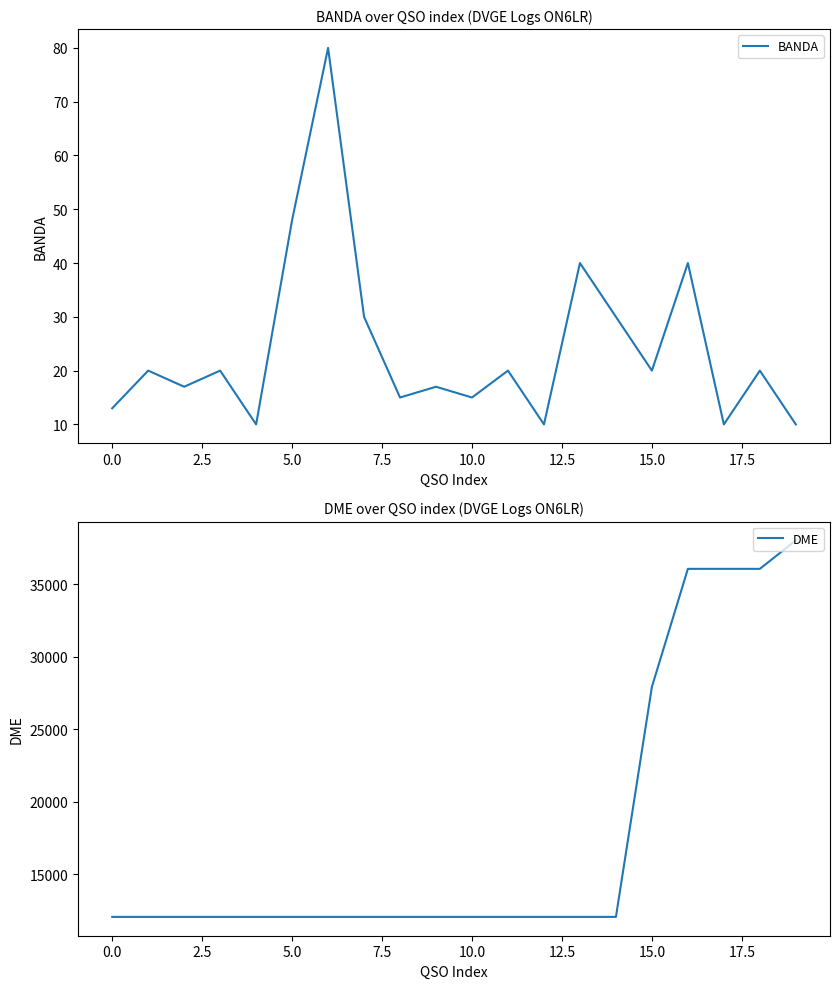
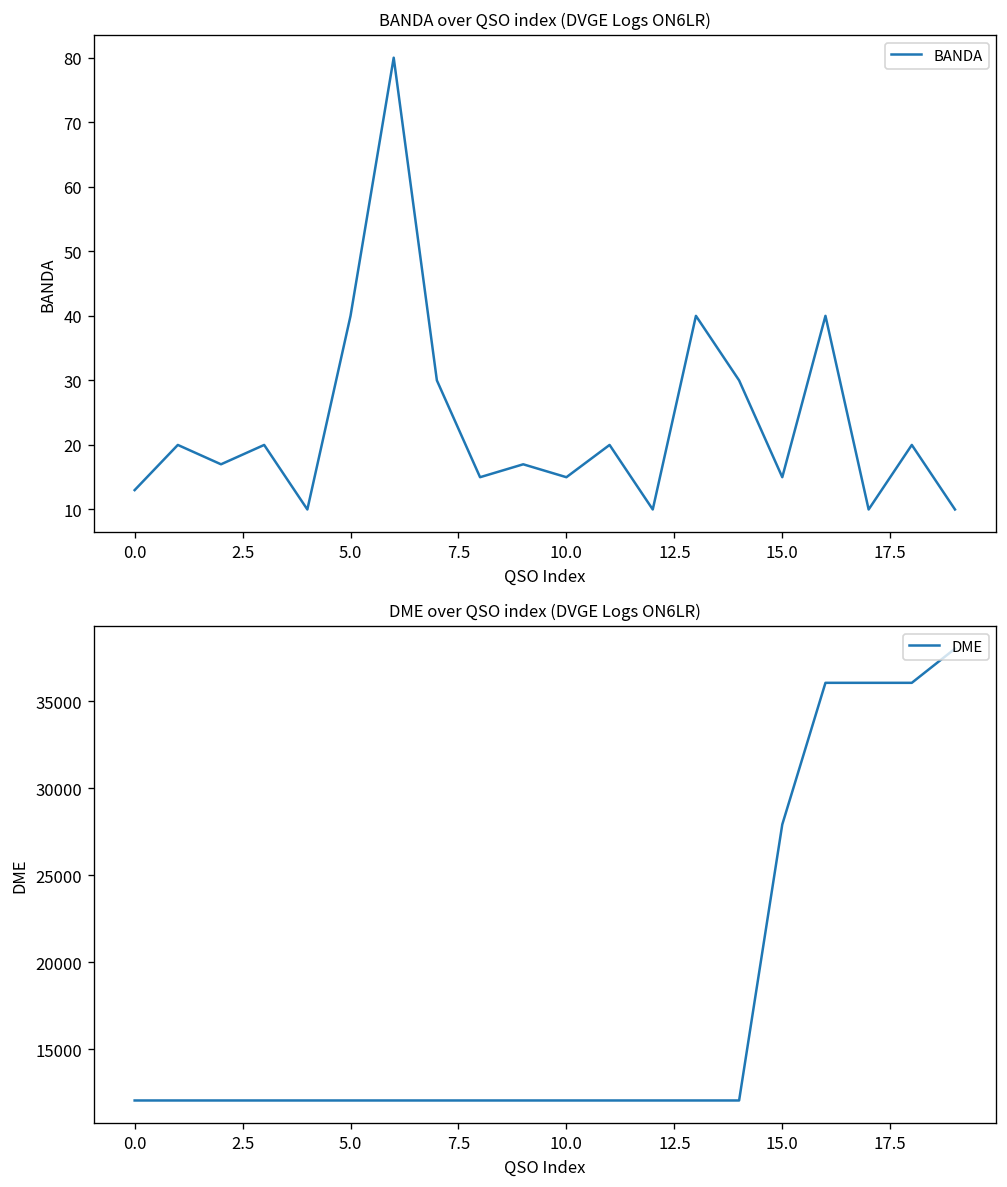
BANDA over QSO index (DVGE Logs ON6LR), 5.0: 48 -> 40
BANDA over QSO index (DVGE Logs ON6LR), 15.0: 20 -> 15
